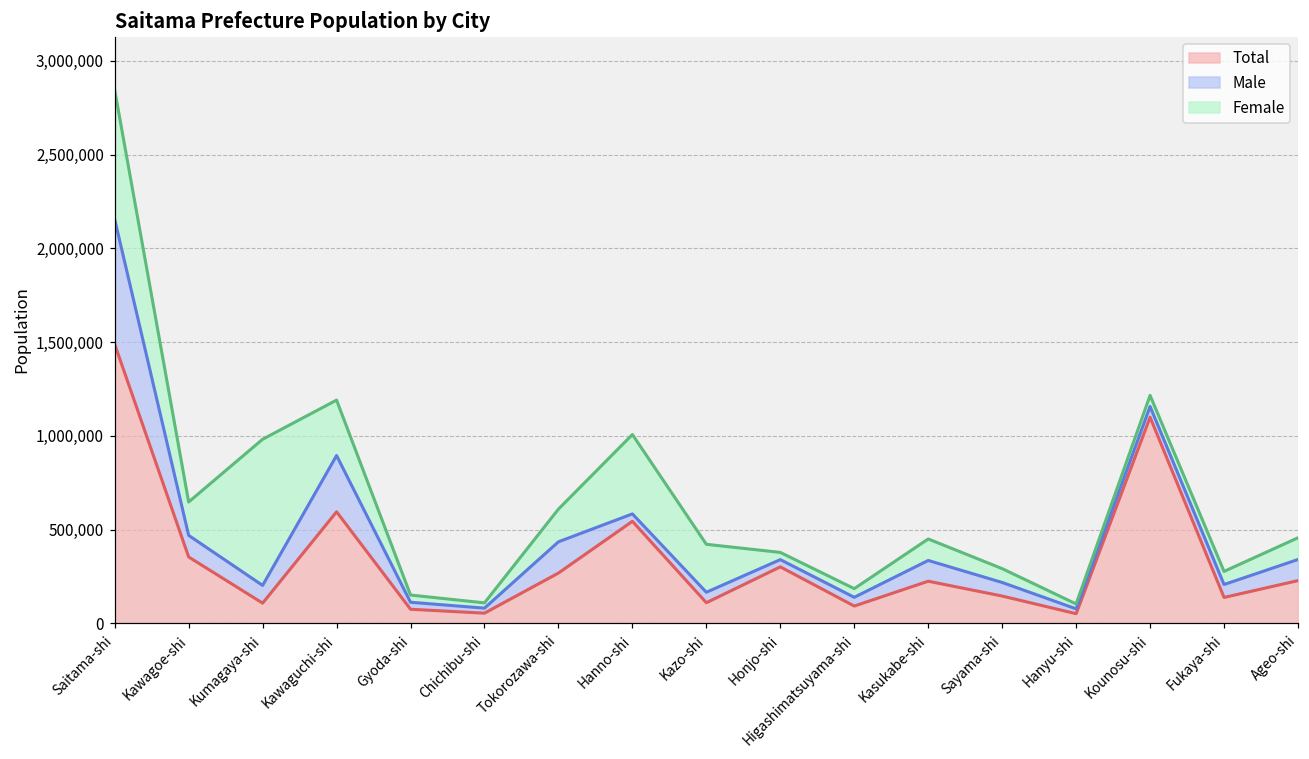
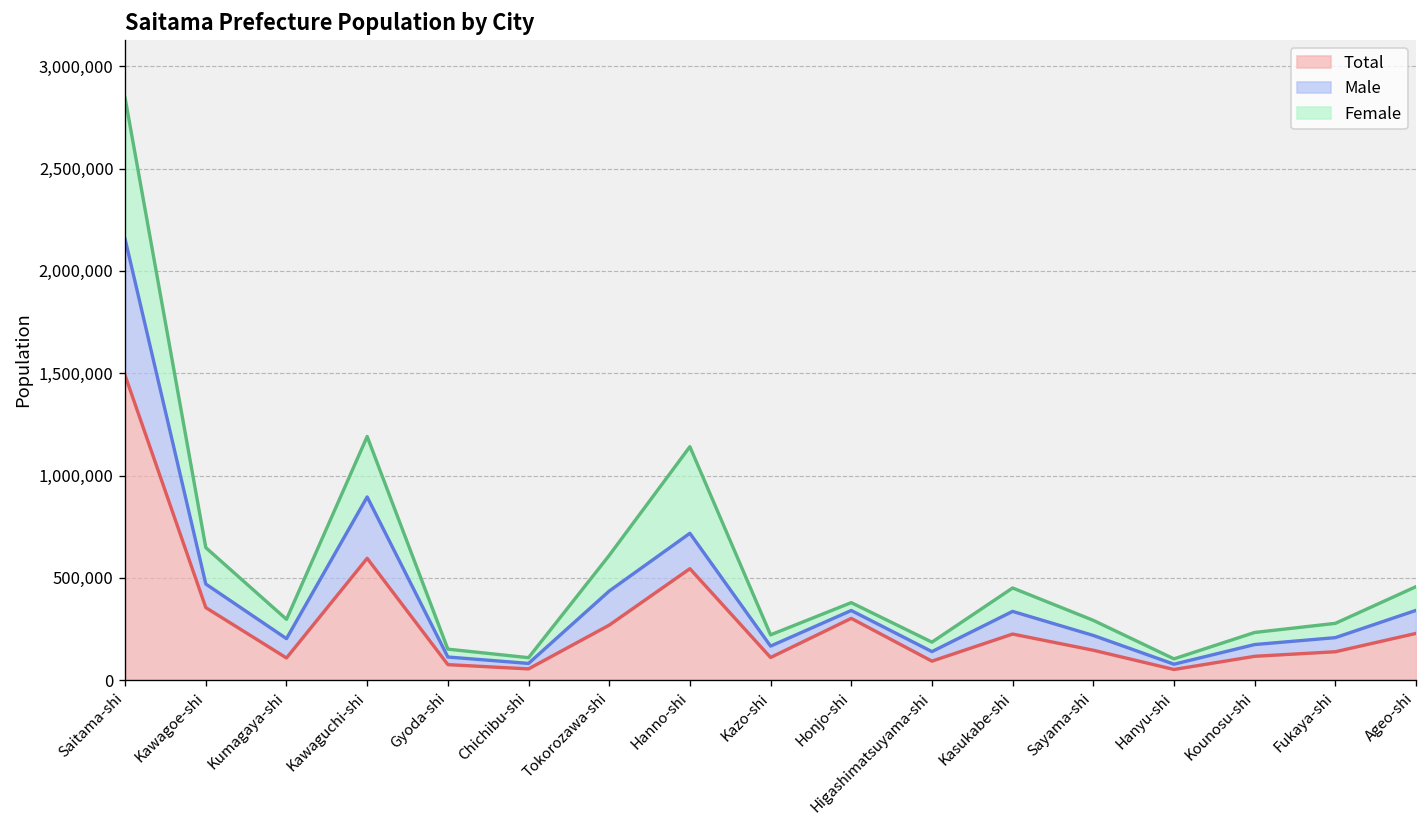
Female, Kumagaya-shi: 780,000 -> 90,000
Male, Hanno-shi: 40,000 -> 170,000
Female, Kazo-shi: 260,000 -> 60,000
Total, Kounosu-shi: 1,100,000 -> 120,000
